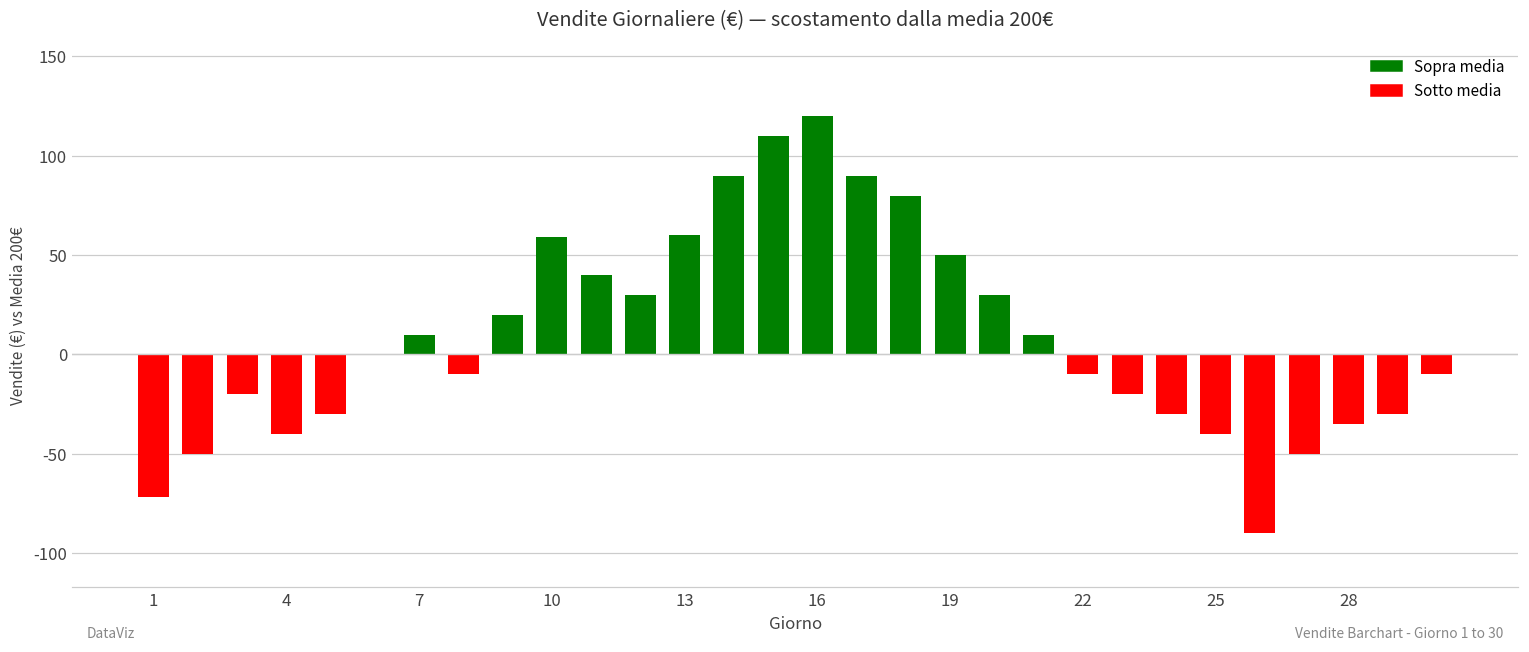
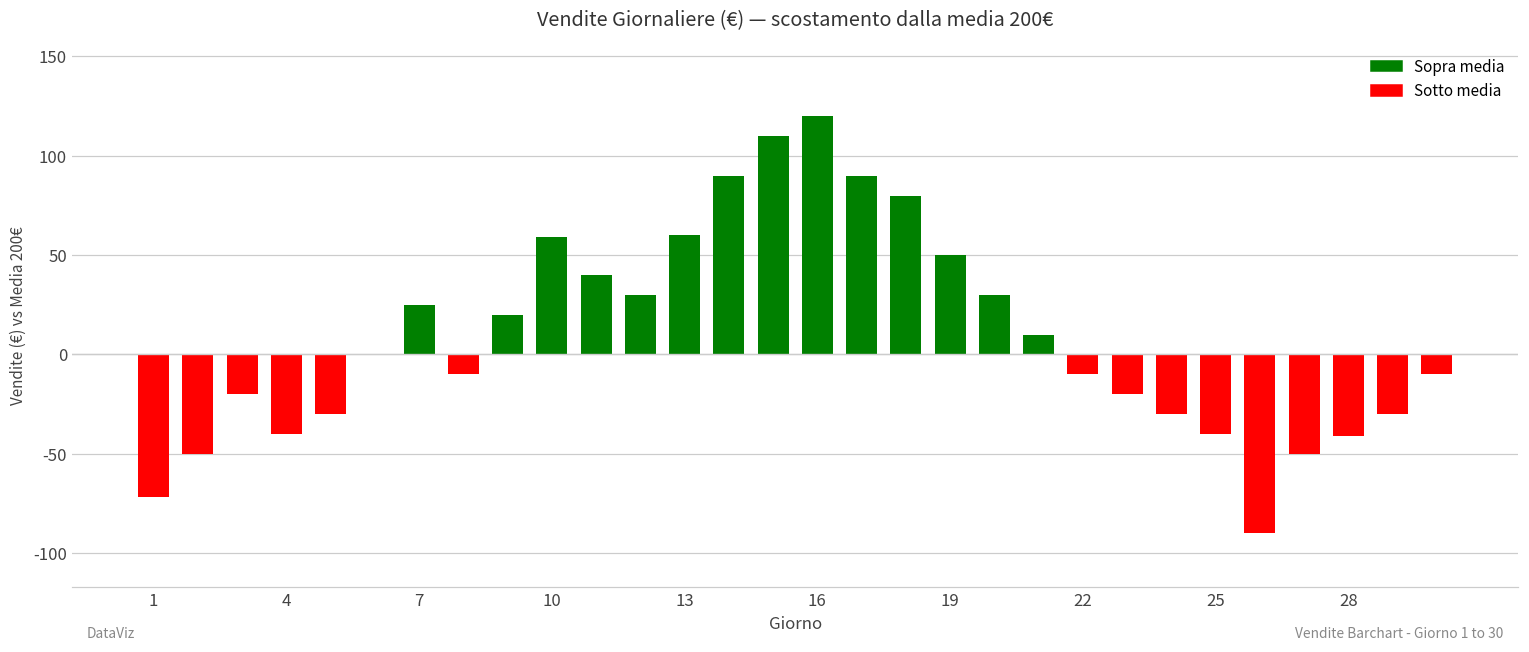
7: 10 -> 25
28: -35 -> -41
